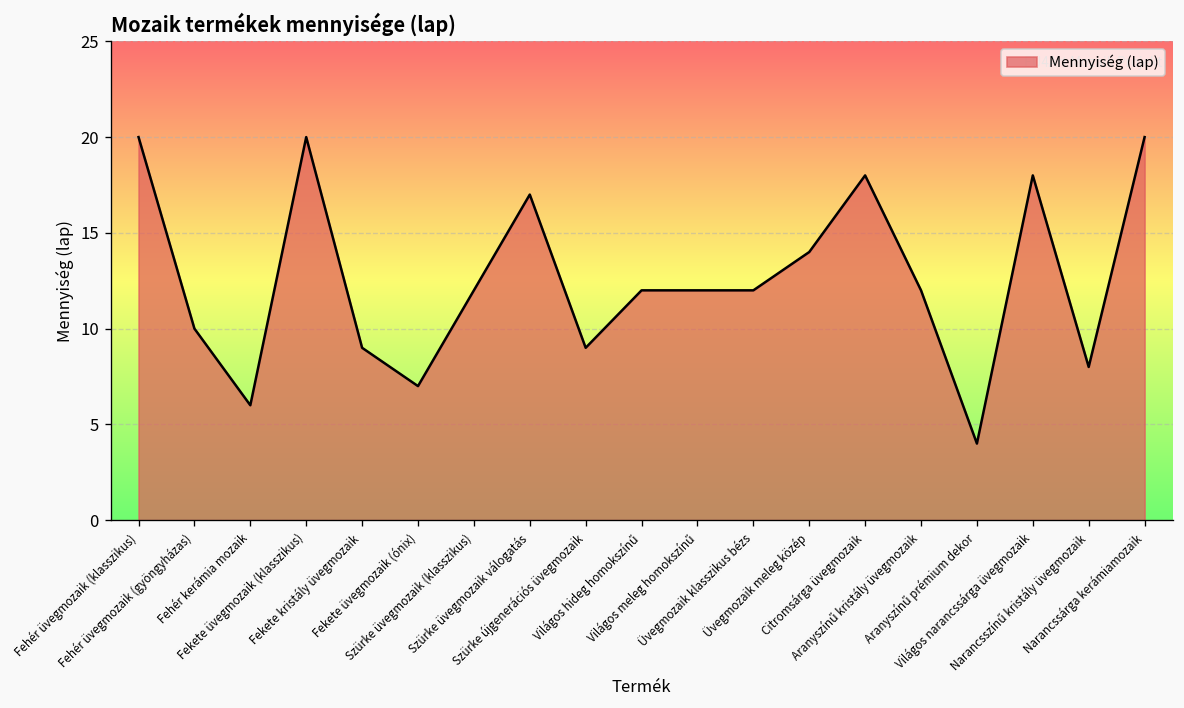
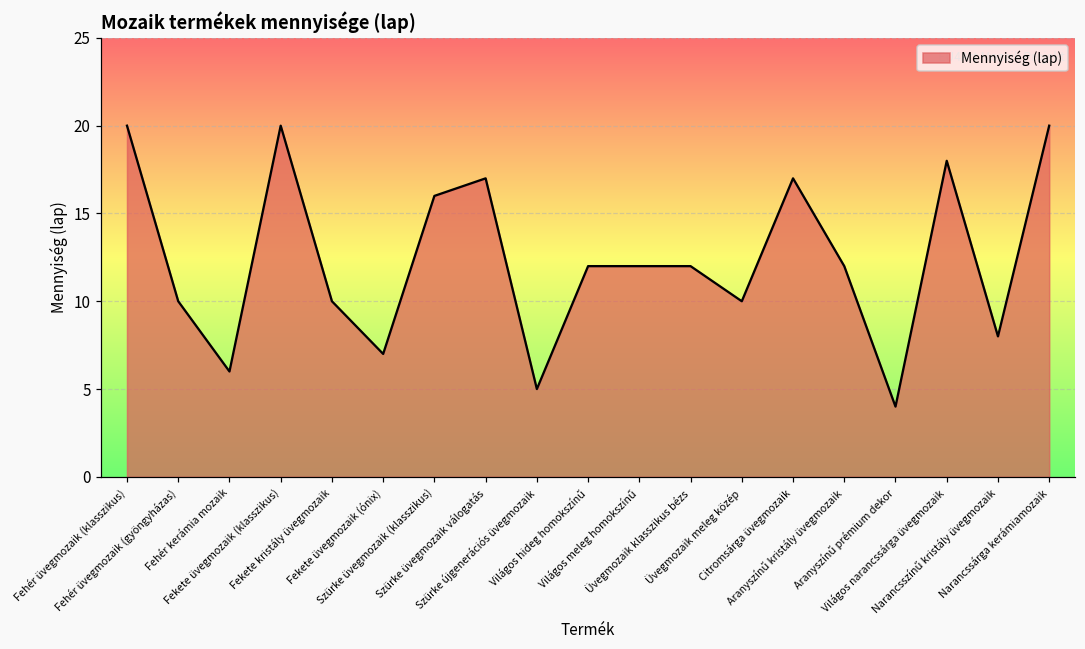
Fekete kristály üvegmozaik: 9 -> 10
Szürke üvegmozaik (klasszikus): 12 -> 16
Szürke újgenerációs üvegmozaik: 9 -> 5
Üvegmozaik meleg közép: 14 -> 10
Citromsárga üvegmozaik: 18 -> 17
